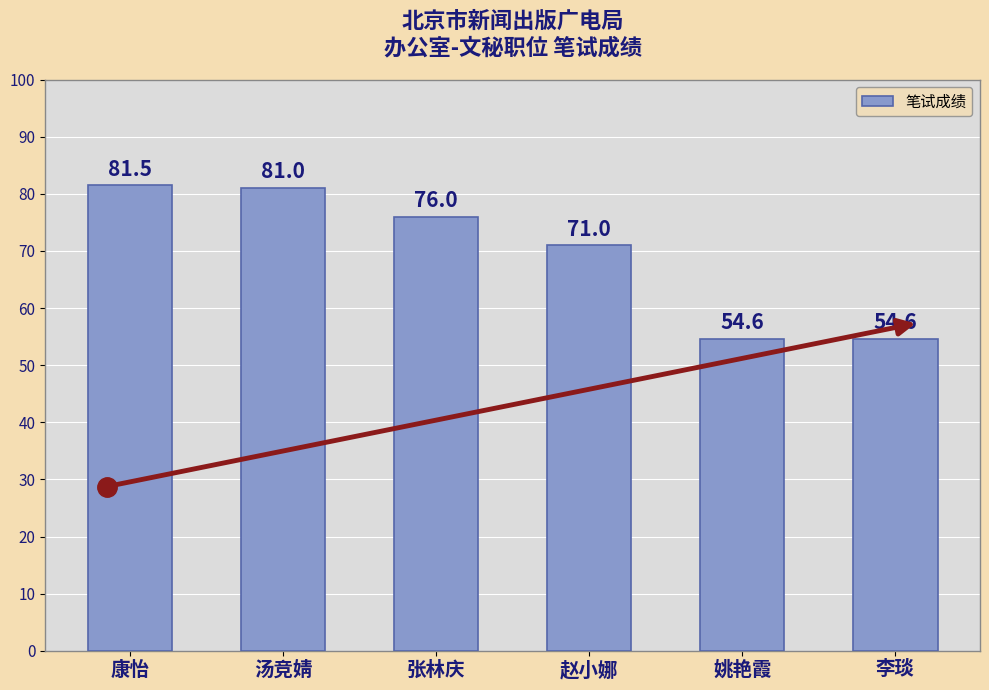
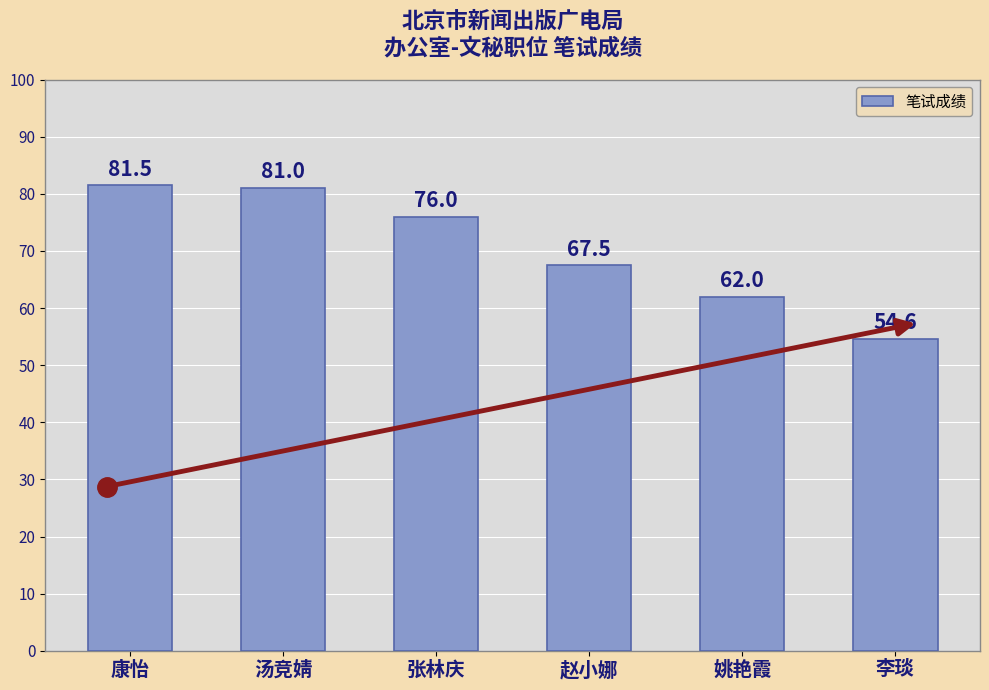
笔试成绩, 赵小娜: 71.0 -> 67.5
笔试成绩, 姚艳霞: 54.6 -> 62.0
